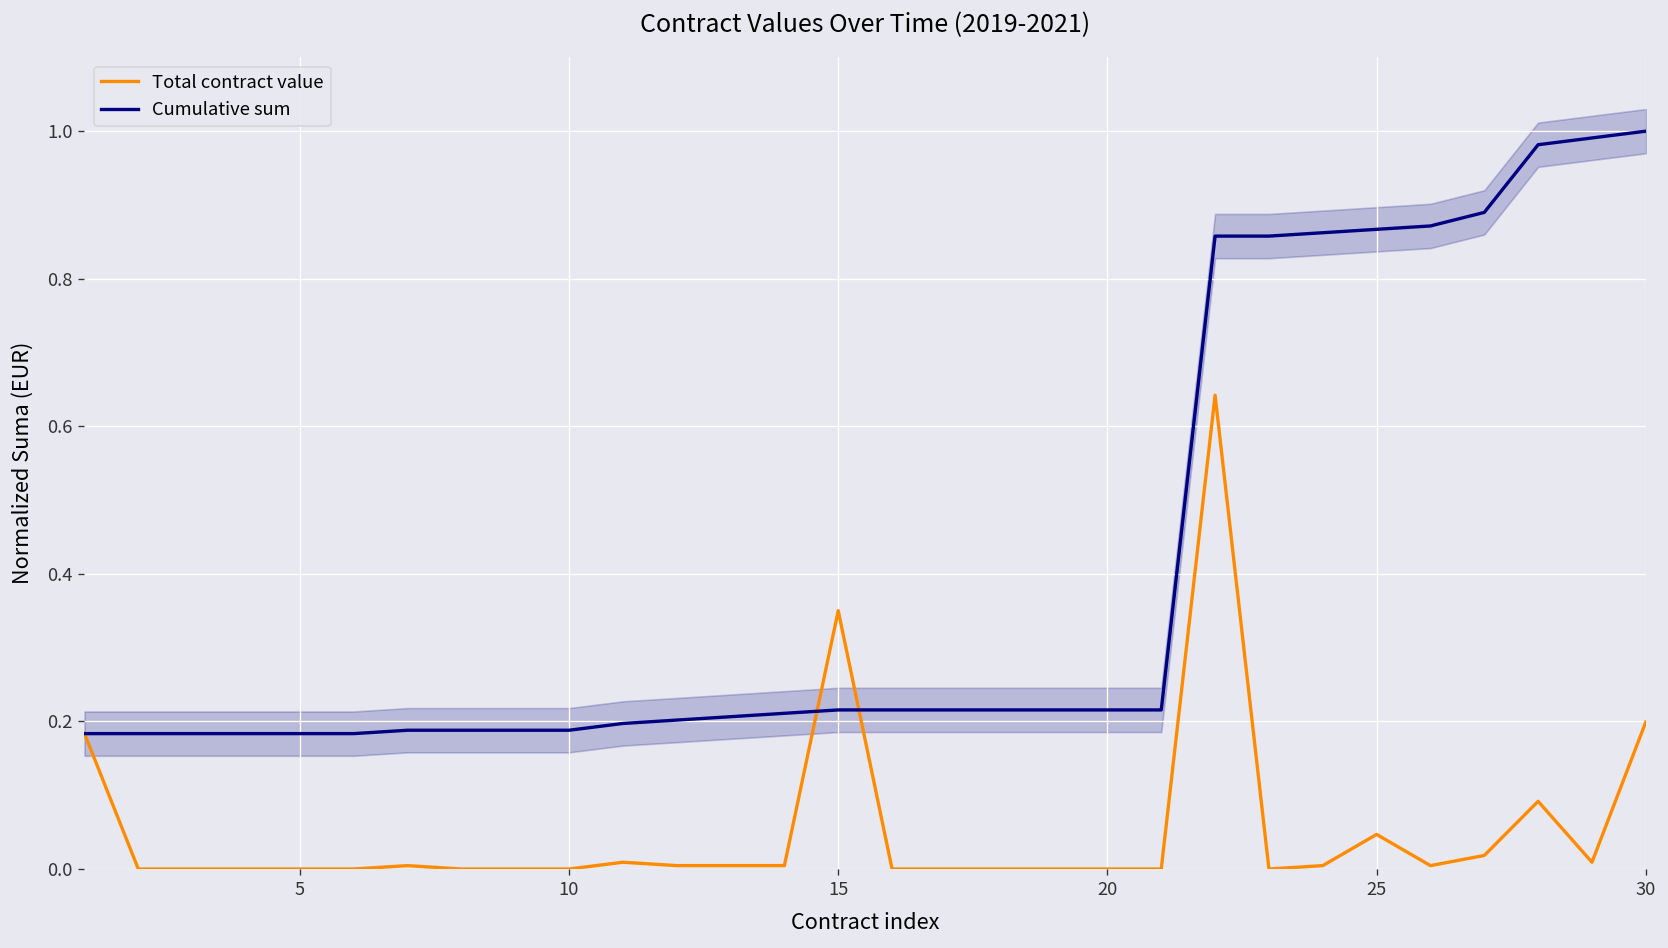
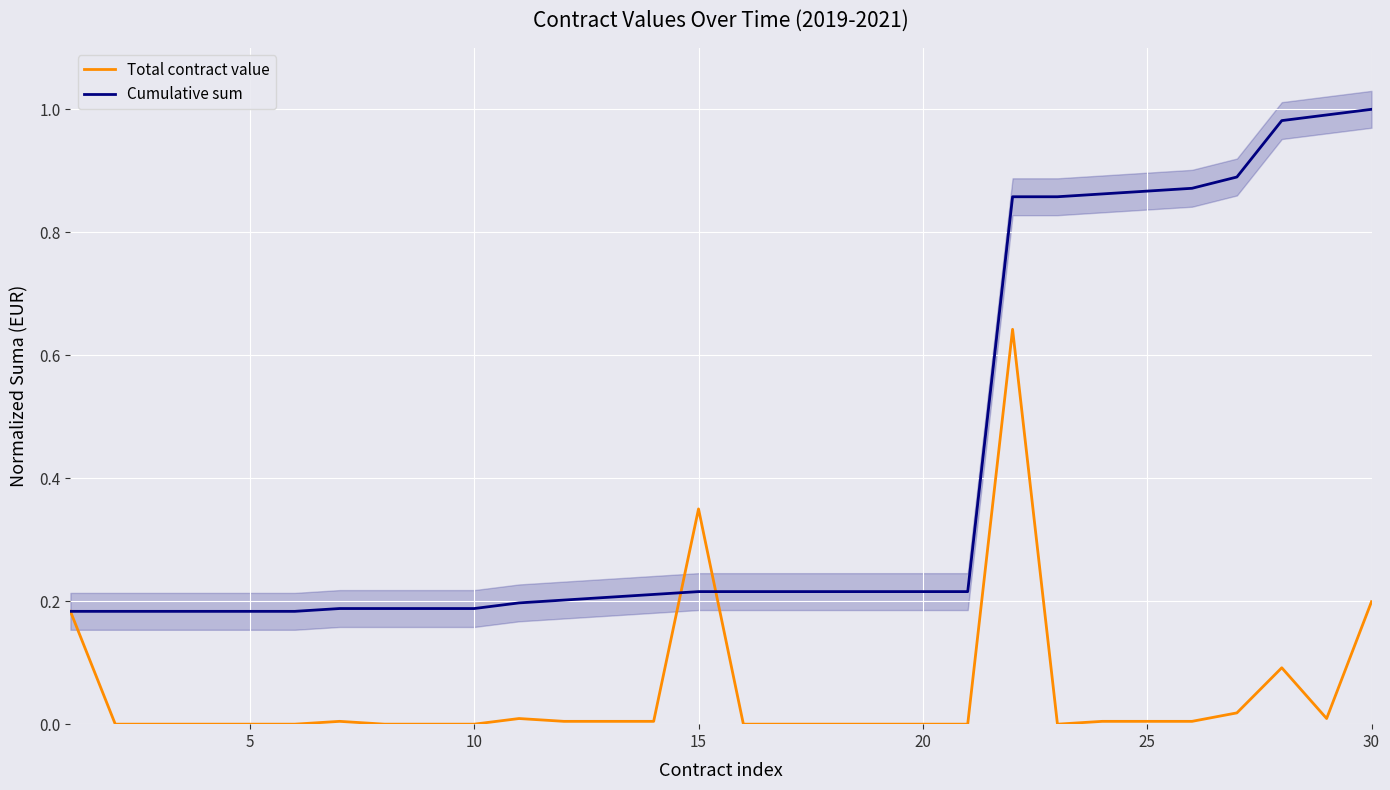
Total contract value, 25: 0.05 -> 0.00
